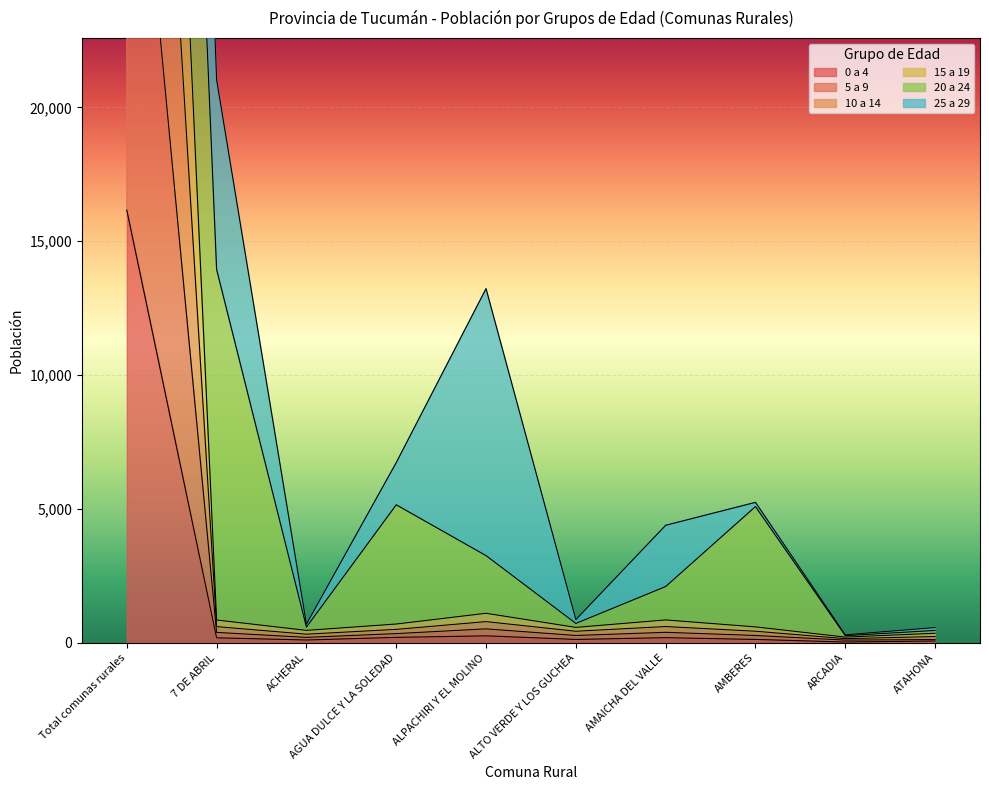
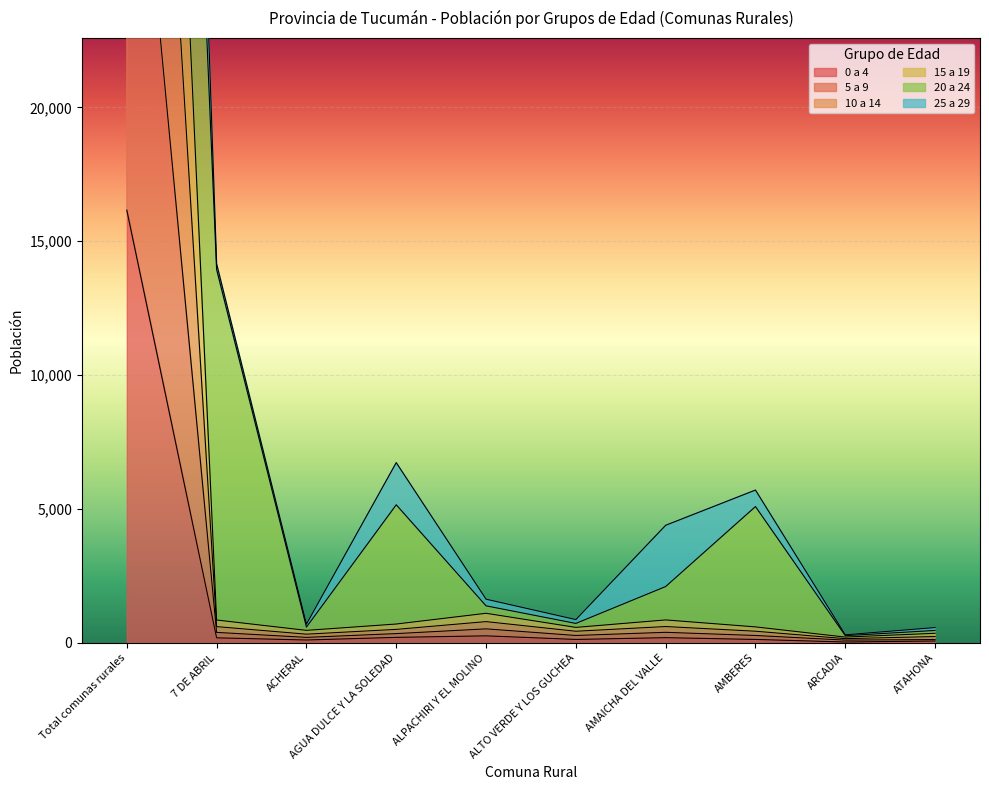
25 a 29, 7 DE ABRIL: 7,100 -> 200
20 a 24, ALPACHIRI Y EL MOLINO: 2,200 -> 300
25 a 29, ALPACHIRI Y EL MOLINO: 10,000 -> 200
25 a 29, AMBERES: 200 -> 600
